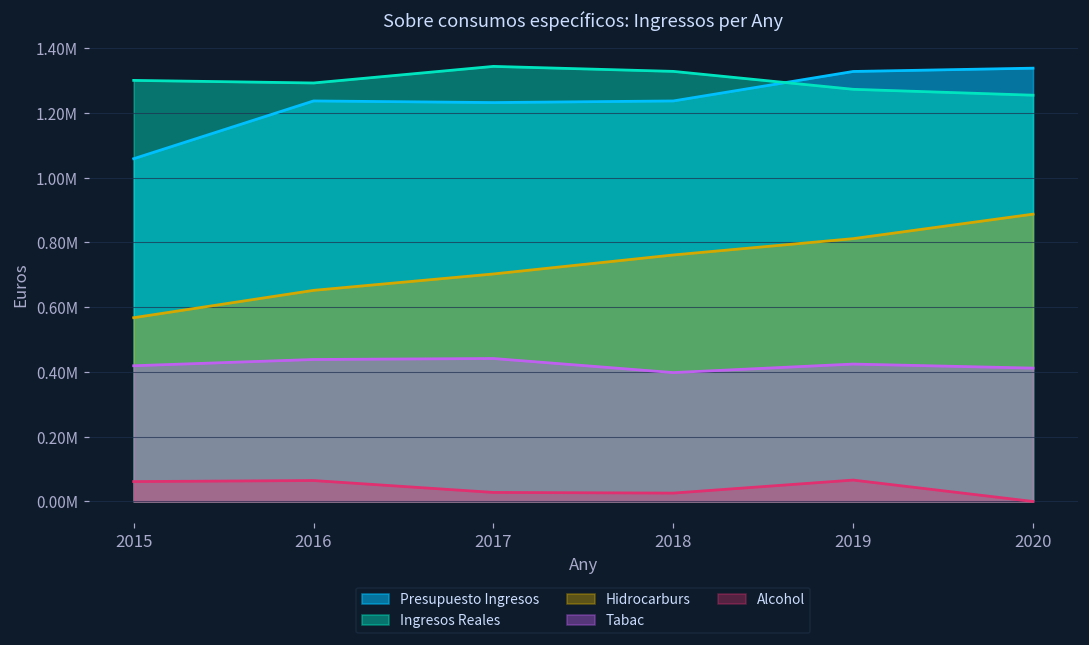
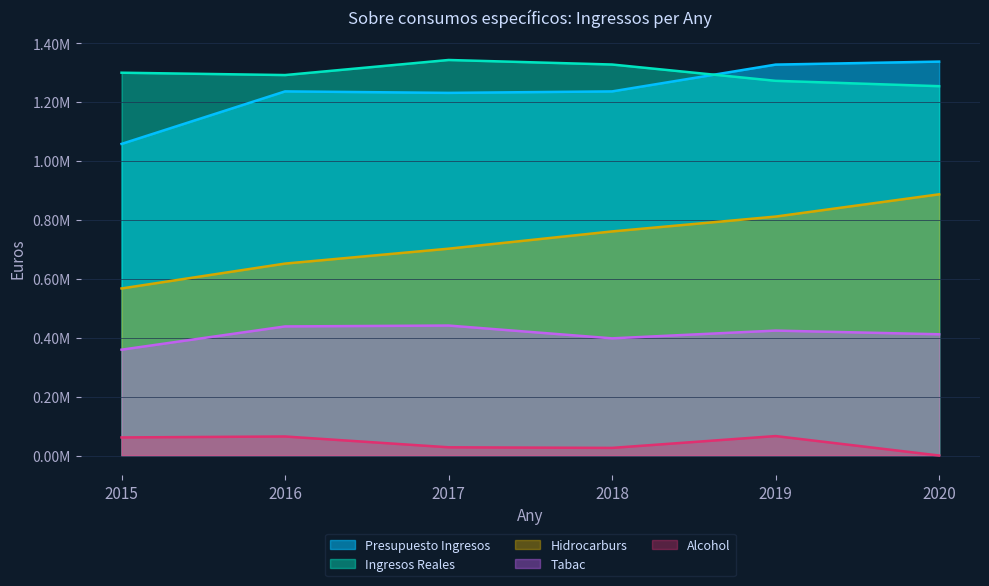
Tabac, 2015: 420000 -> 360000
